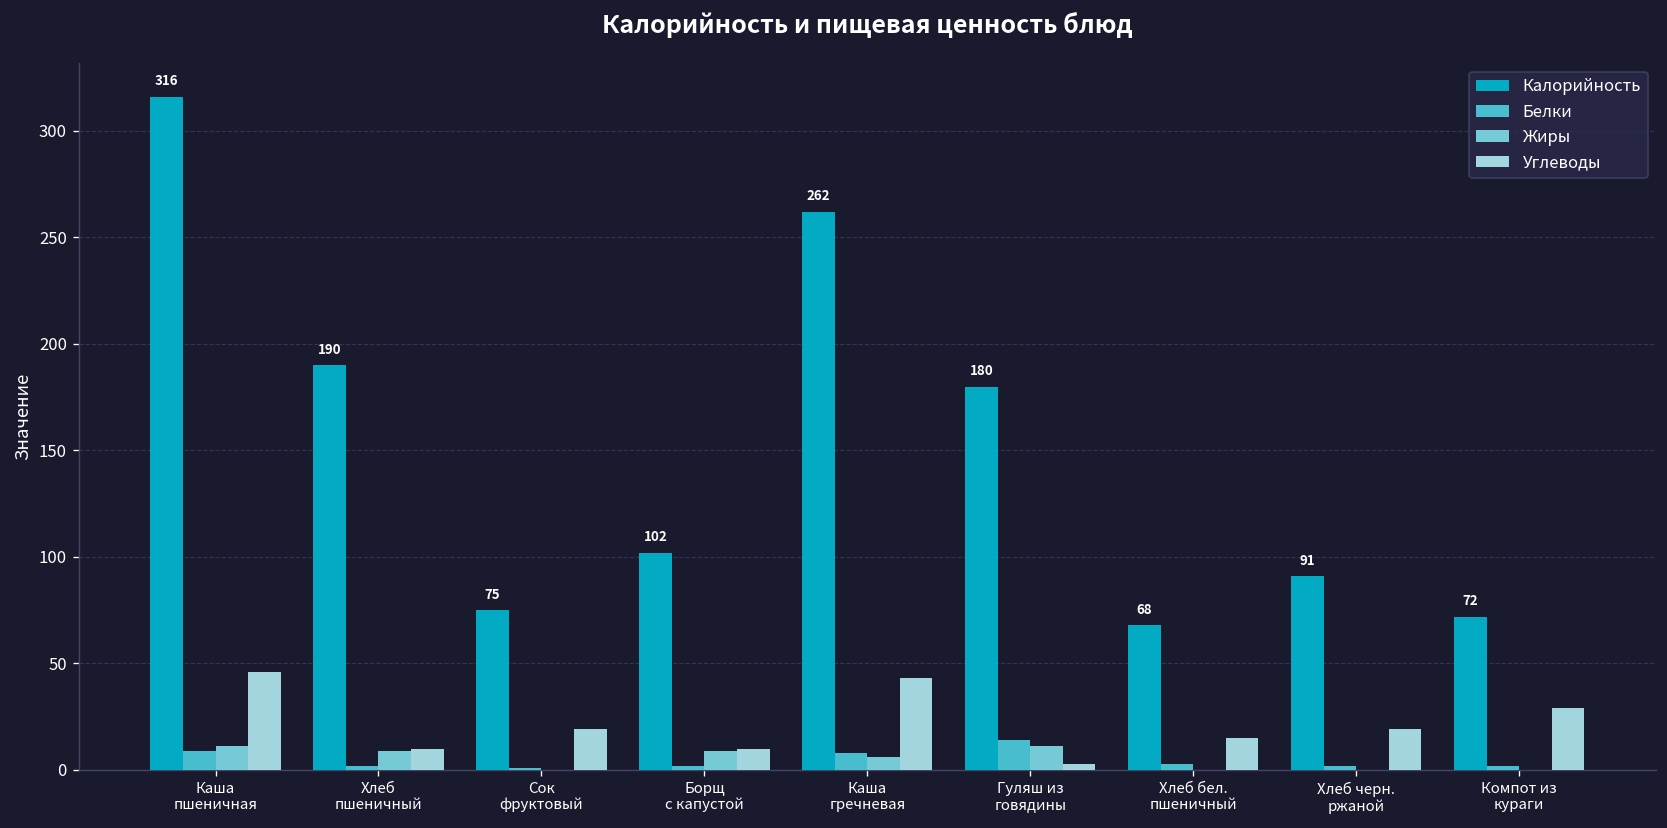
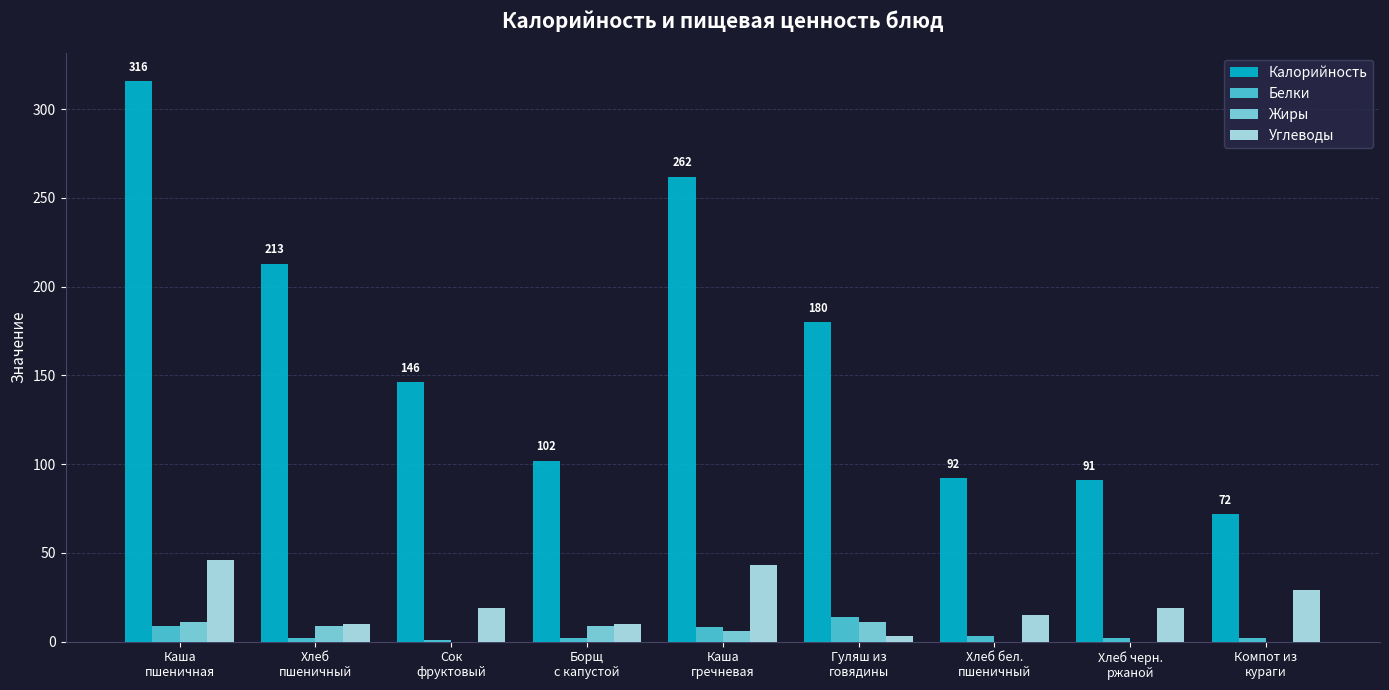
Калорийность, Хлеб пшеничный: 190 -> 213
Калорийность, Сок фруктовый: 75 -> 146
Калорийность, Хлеб бел. пшеничный: 68 -> 92
